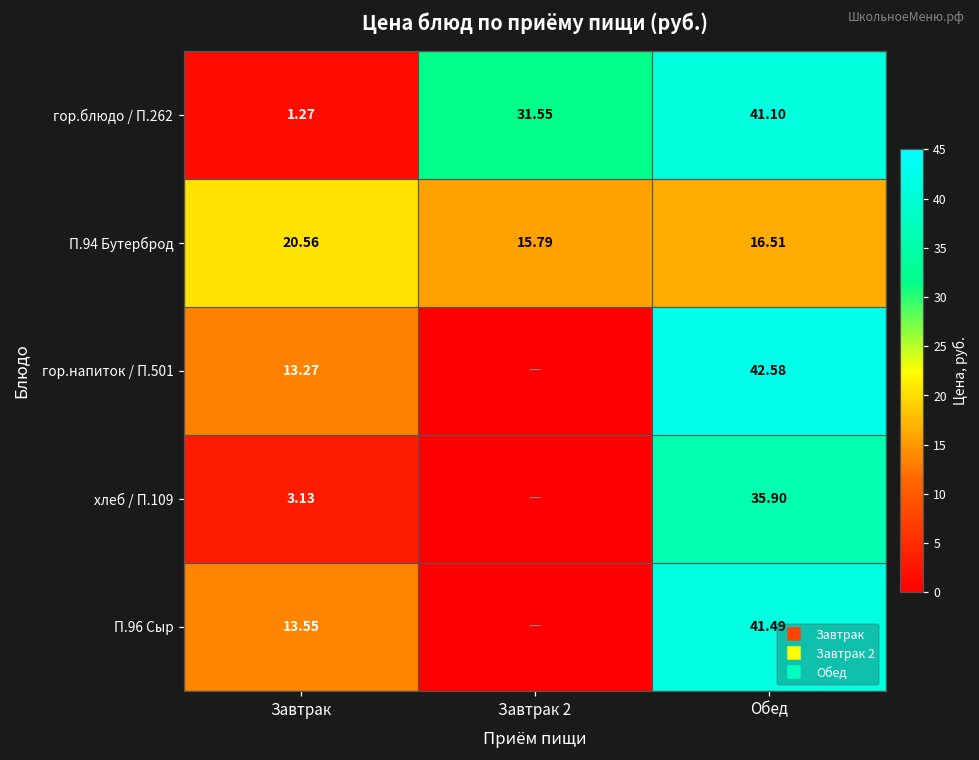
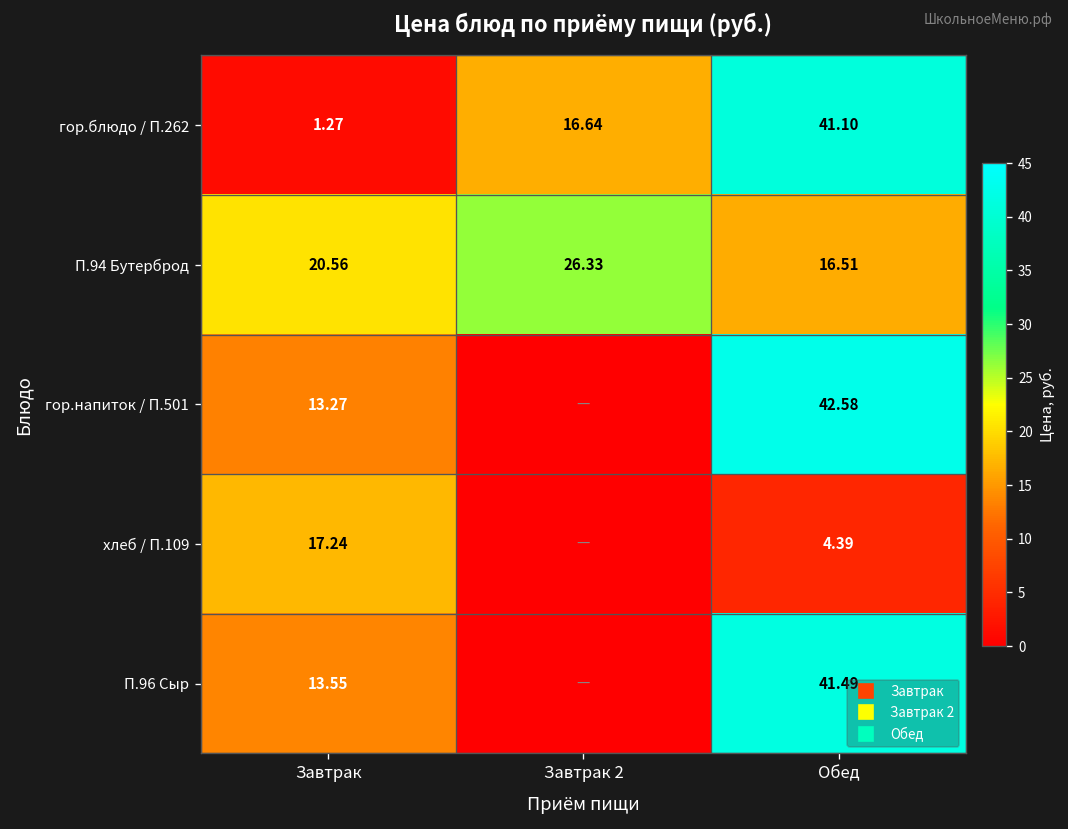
гор.блюдо / П.262, Завтрак 2: 31.55 -> 16.64
П.94 Бутерброд, Завтрак 2: 15.79 -> 26.33
хлеб / П.109, Завтрак: 3.13 -> 17.24
хлеб / П.109, Обед: 35.90 -> 4.39
